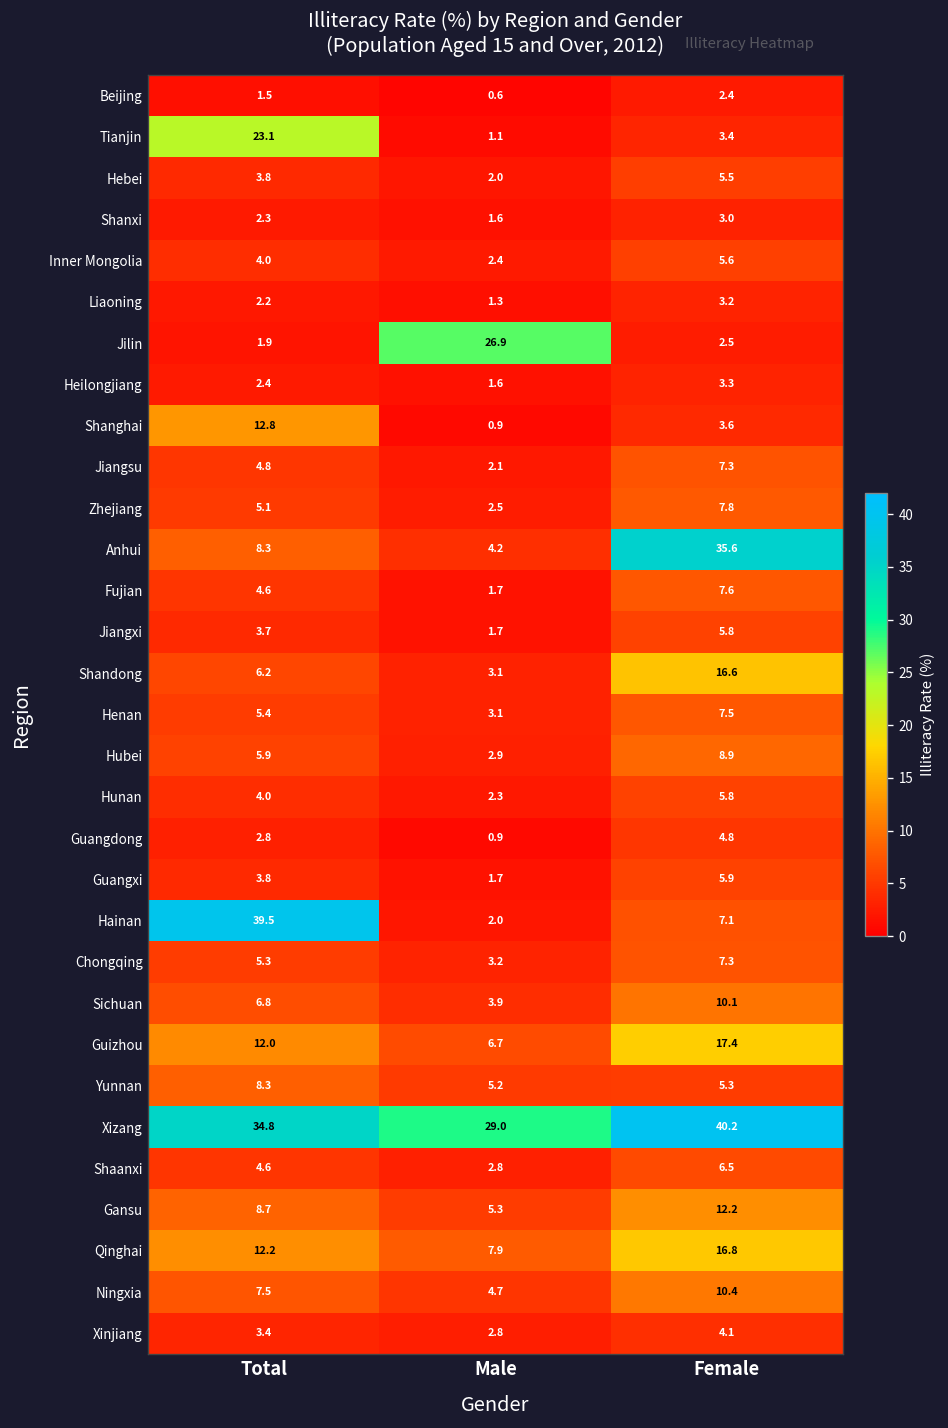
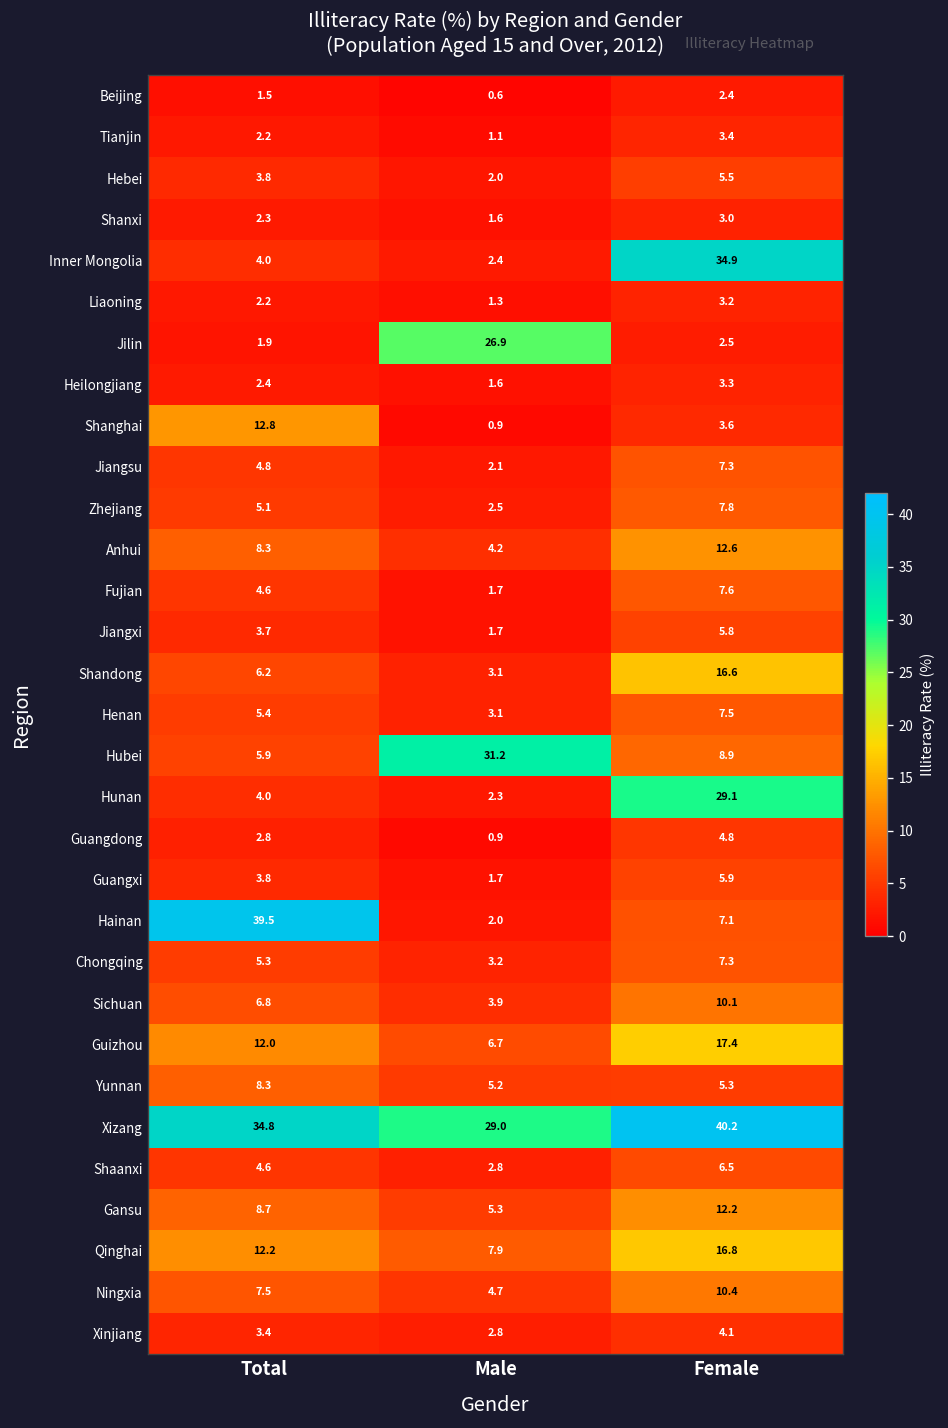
Tianjin, Total: 23.1 -> 2.2
Inner Mongolia, Female: 5.6 -> 34.9
Anhui, Female: 35.6 -> 12.6
Hubei, Male: 2.9 -> 31.2
Hunan, Female: 5.8 -> 29.1
